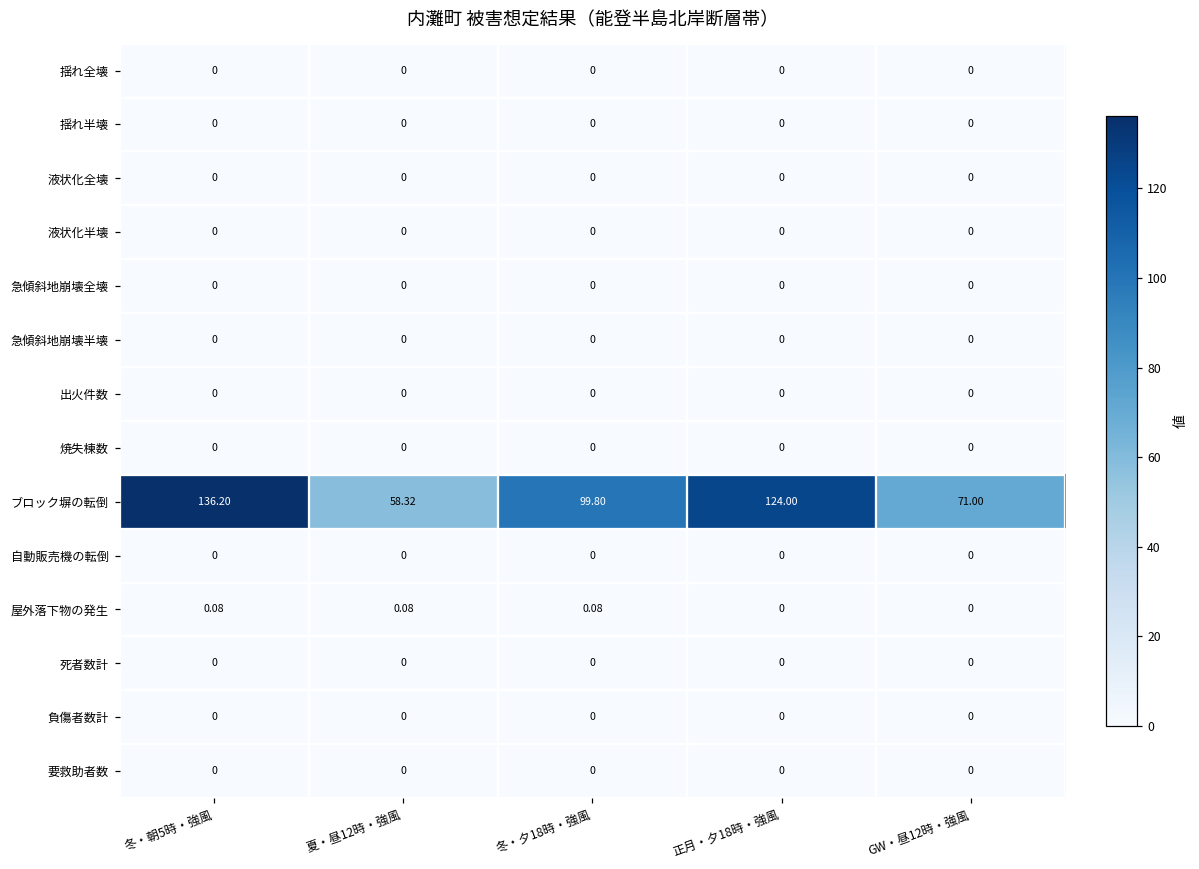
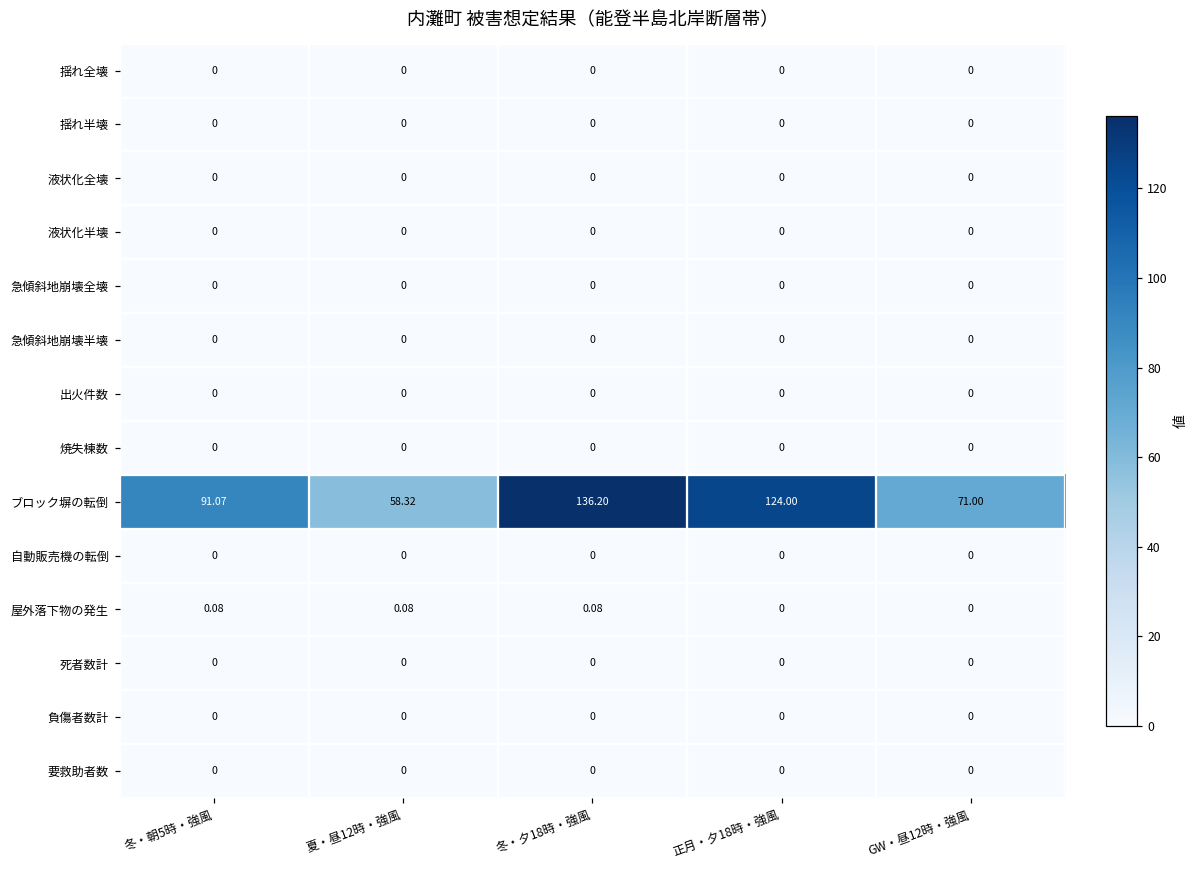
ブロック塀の転倒, 冬・朝5時・強風: 136.20 -> 91.07
ブロック塀の転倒, 冬・夕18時・強風: 99.80 -> 136.20
